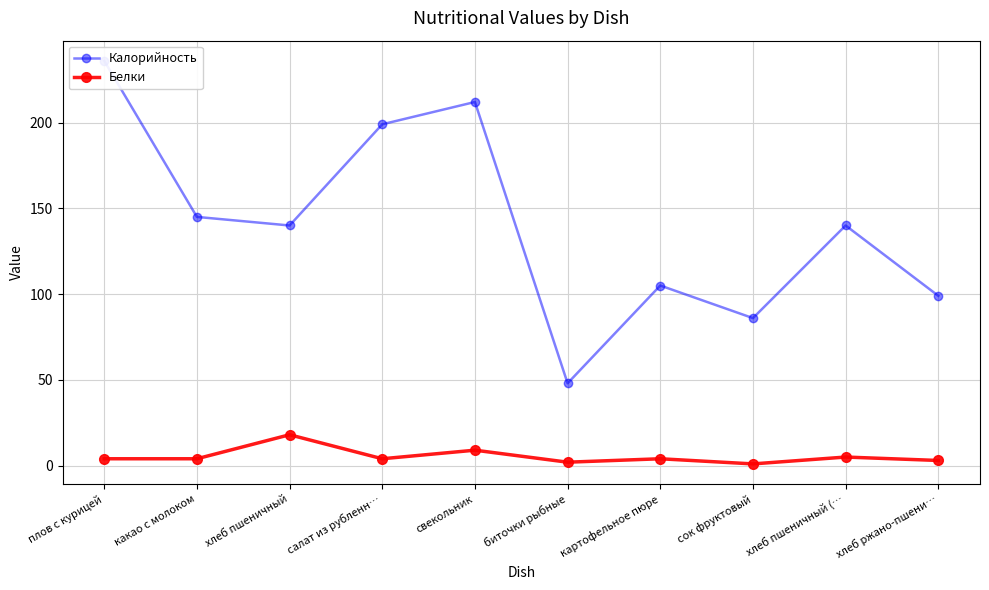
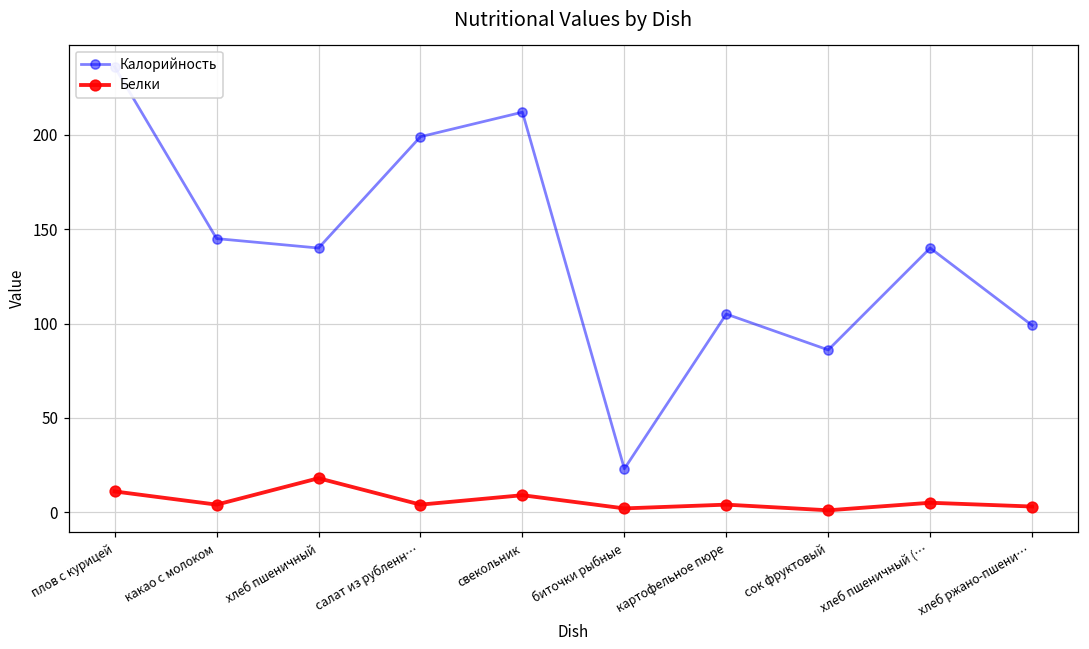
Белки, плов с курицей: 4 -> 11
Калорийность, биточки рыбные: 48 -> 23
